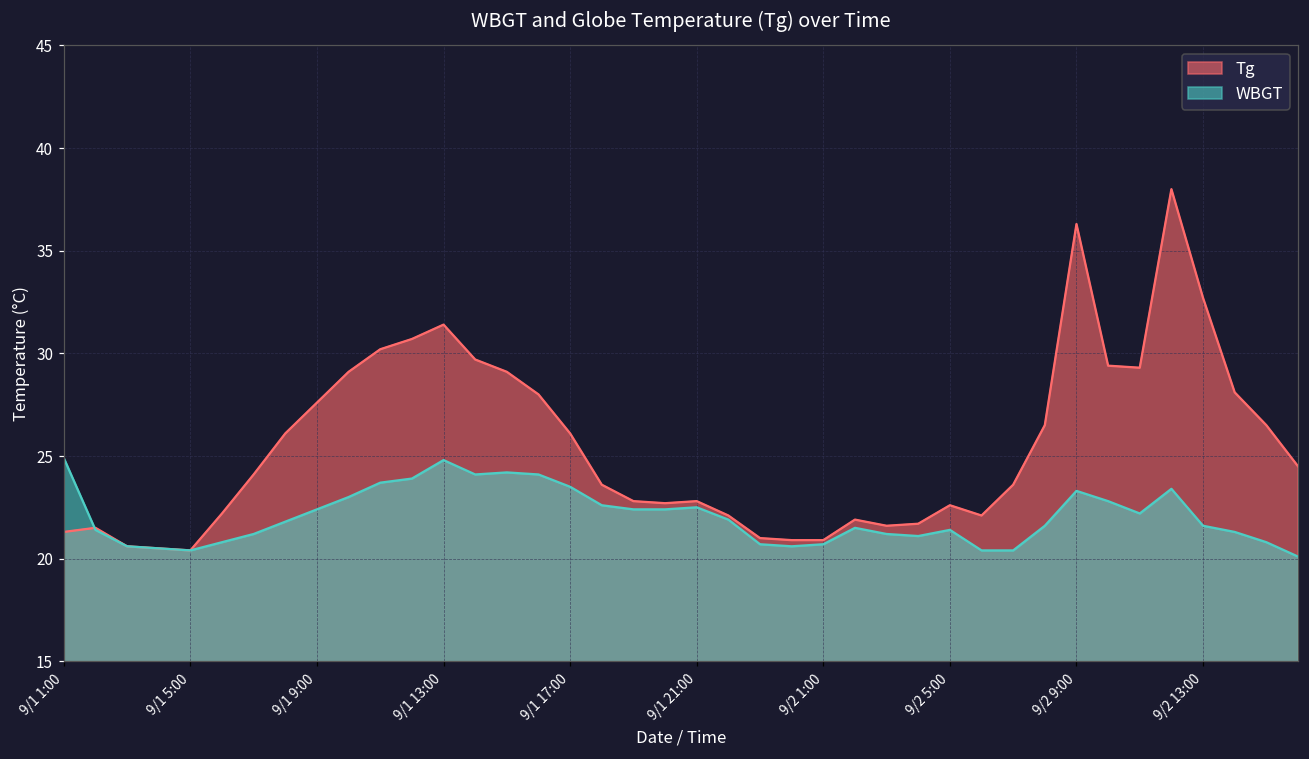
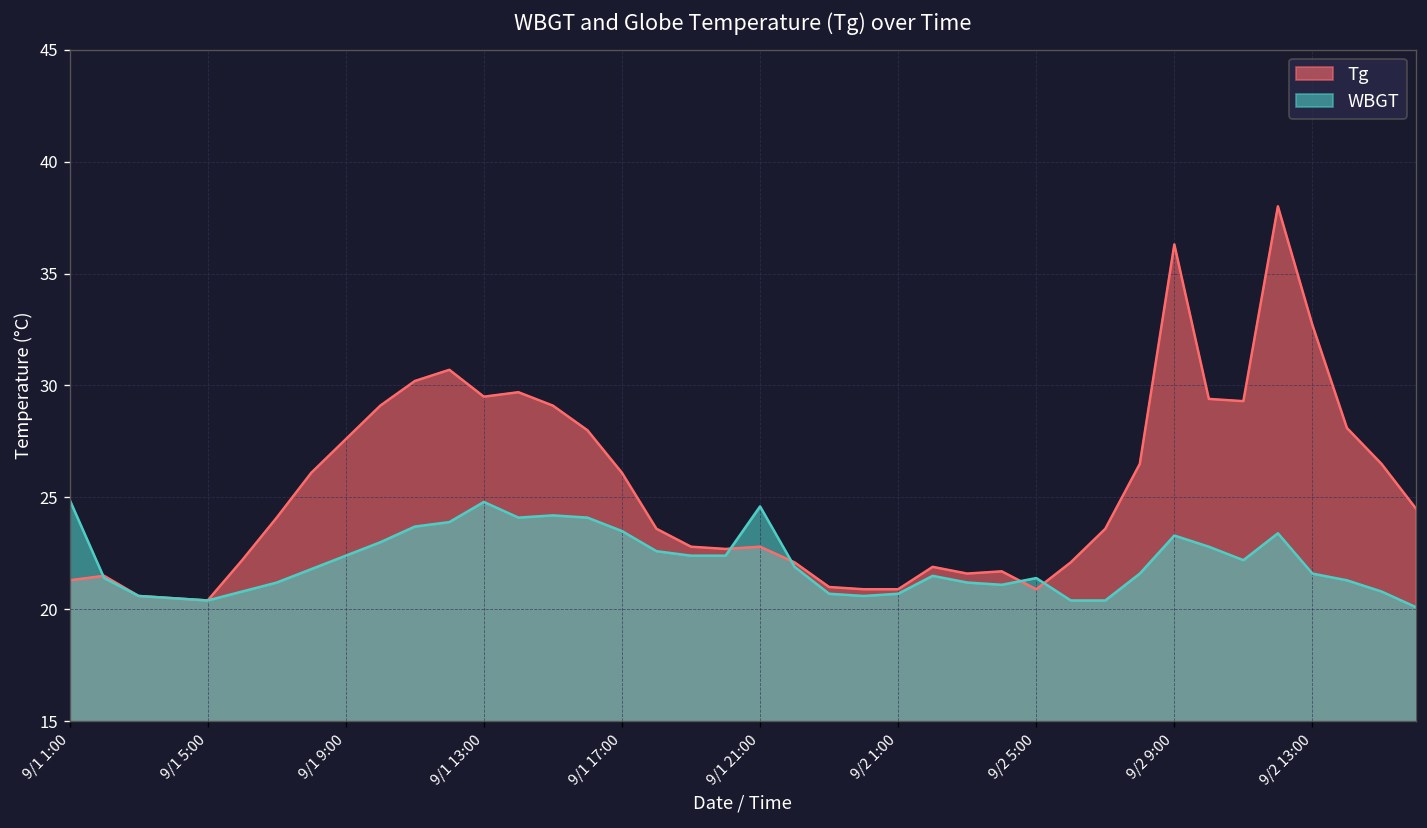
Tg, 9/1 13:00: 31.4 -> 29.5
WBGT, 9/1 21:00: 22.5 -> 24.6
Tg, 9/2 5:00: 22.6 -> 20.9
